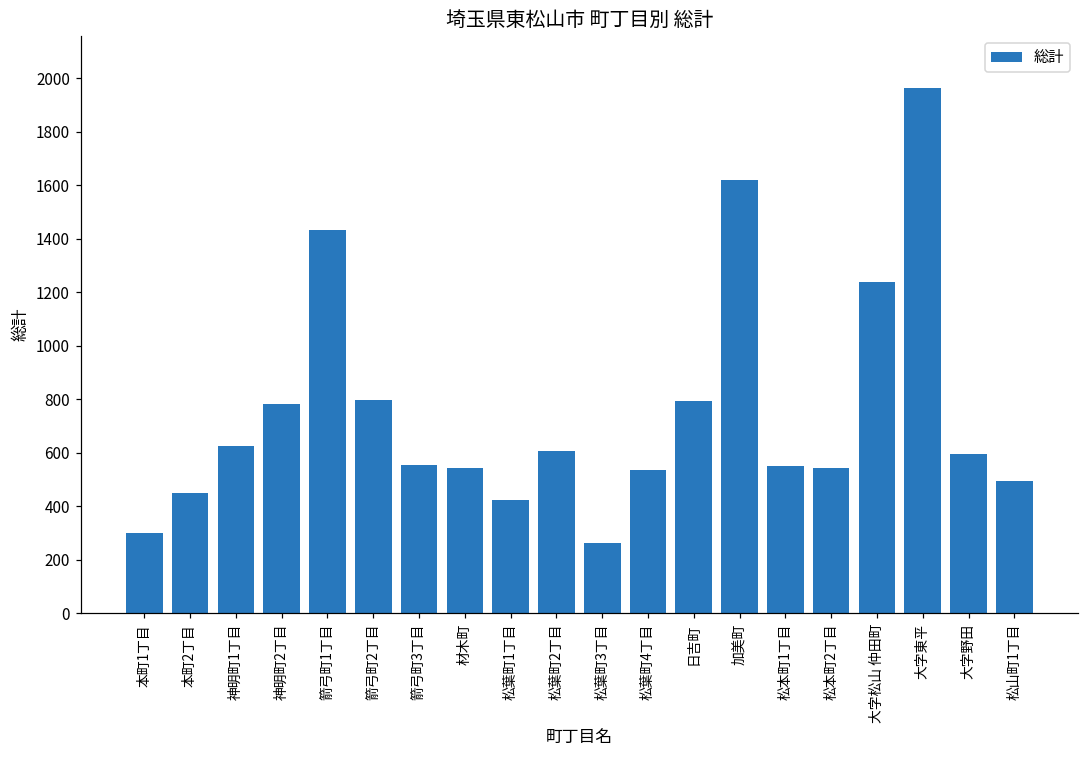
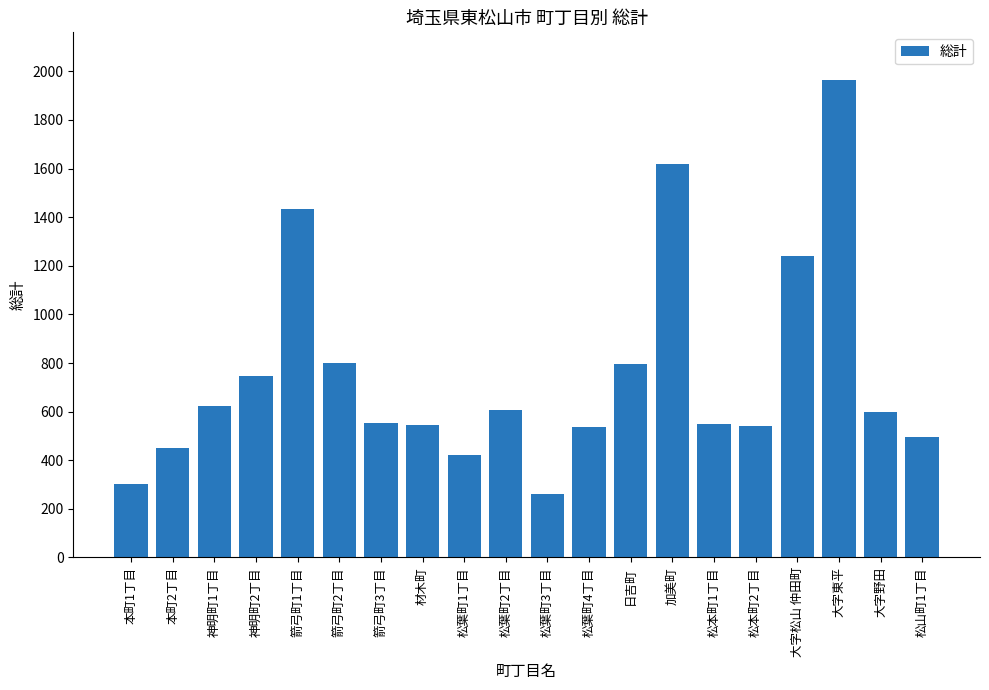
神明町2丁目: 780 -> 750
